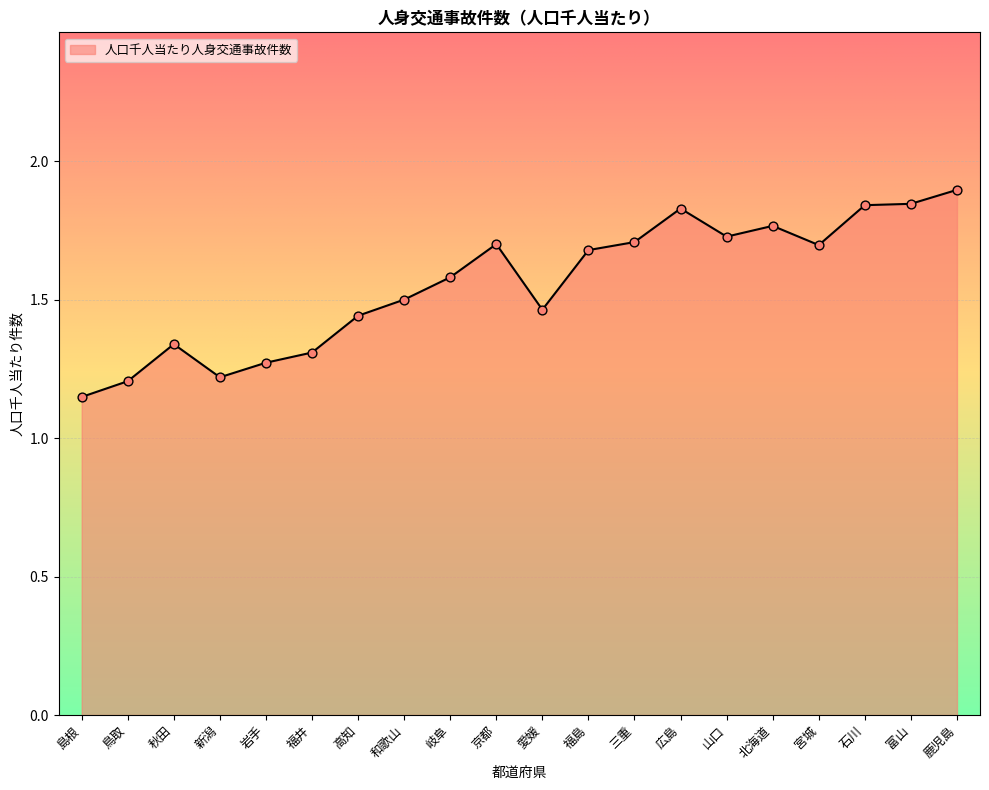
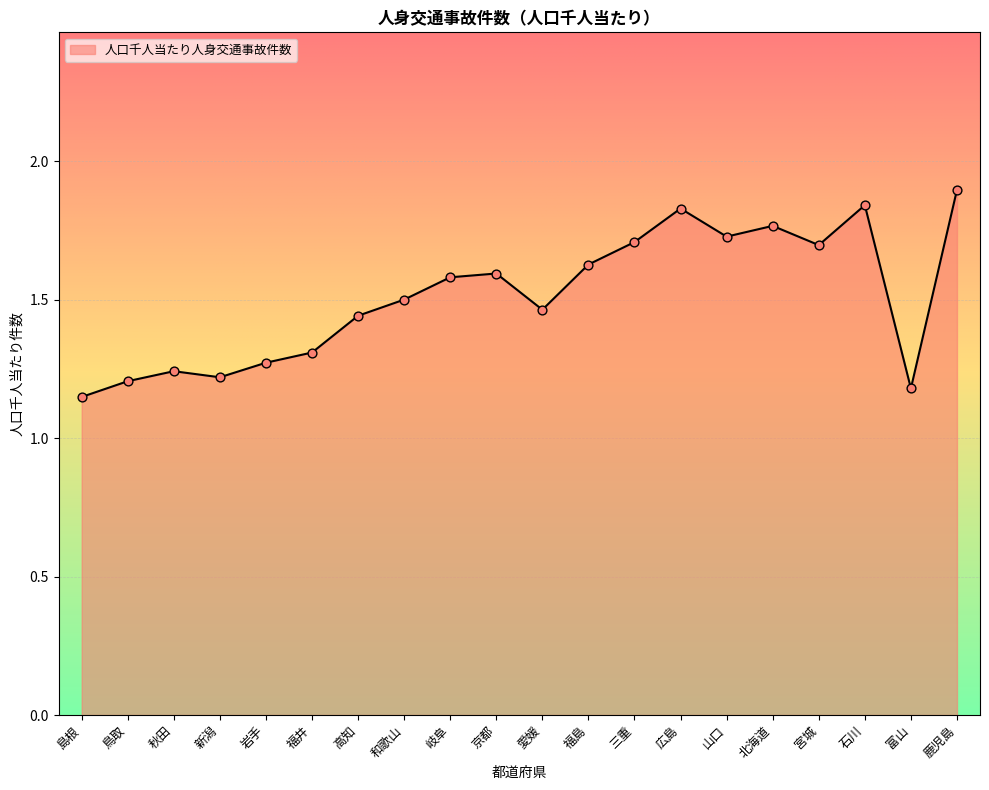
秋田: 1.34 -> 1.24
京都: 1.70 -> 1.59
福島: 1.68 -> 1.63
富山: 1.85 -> 1.18
